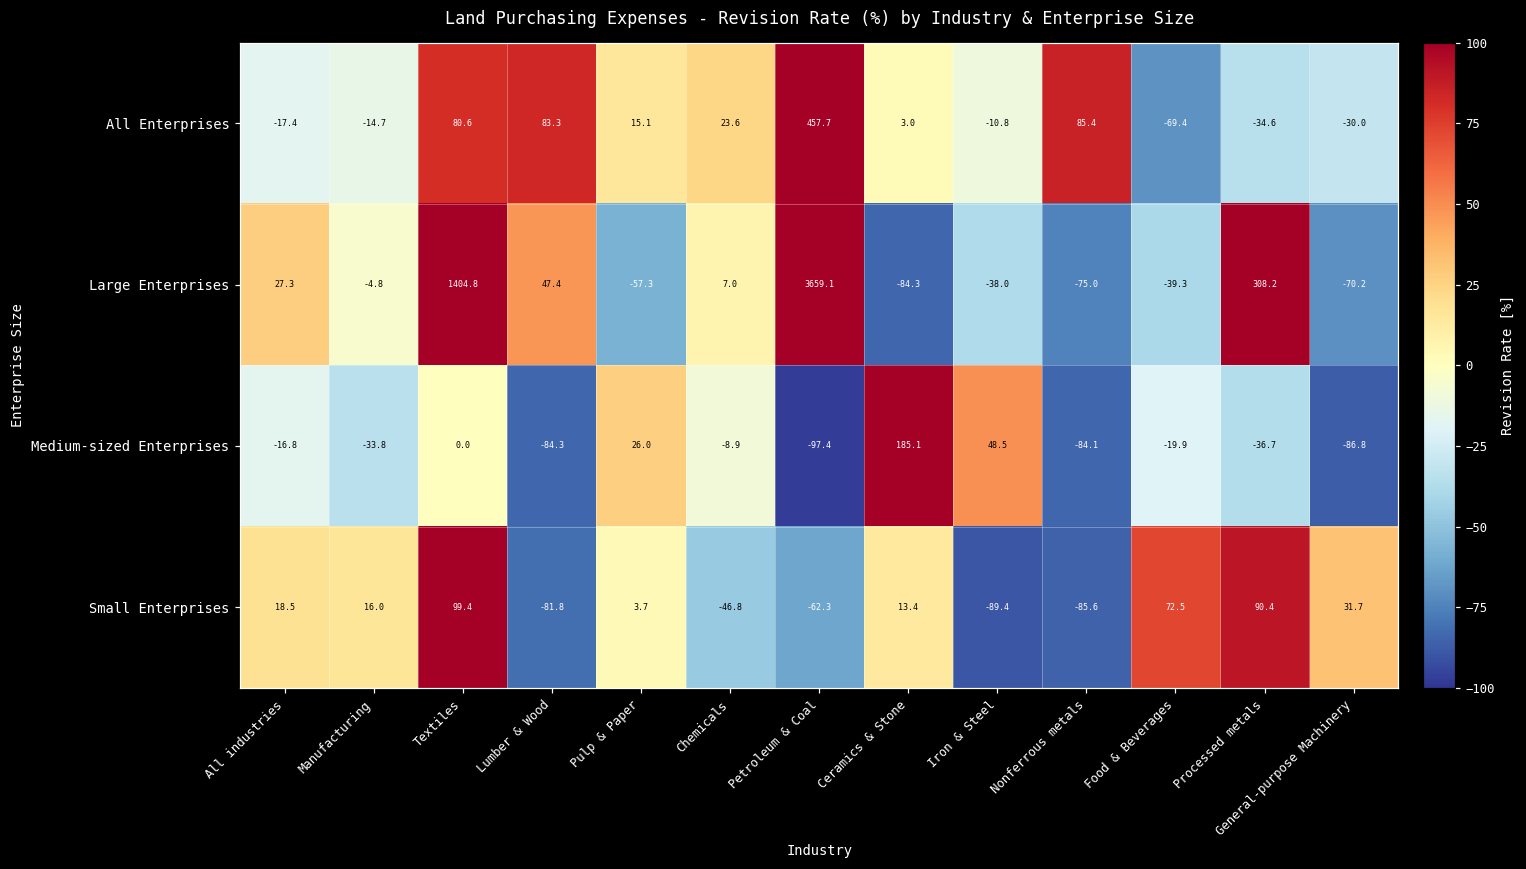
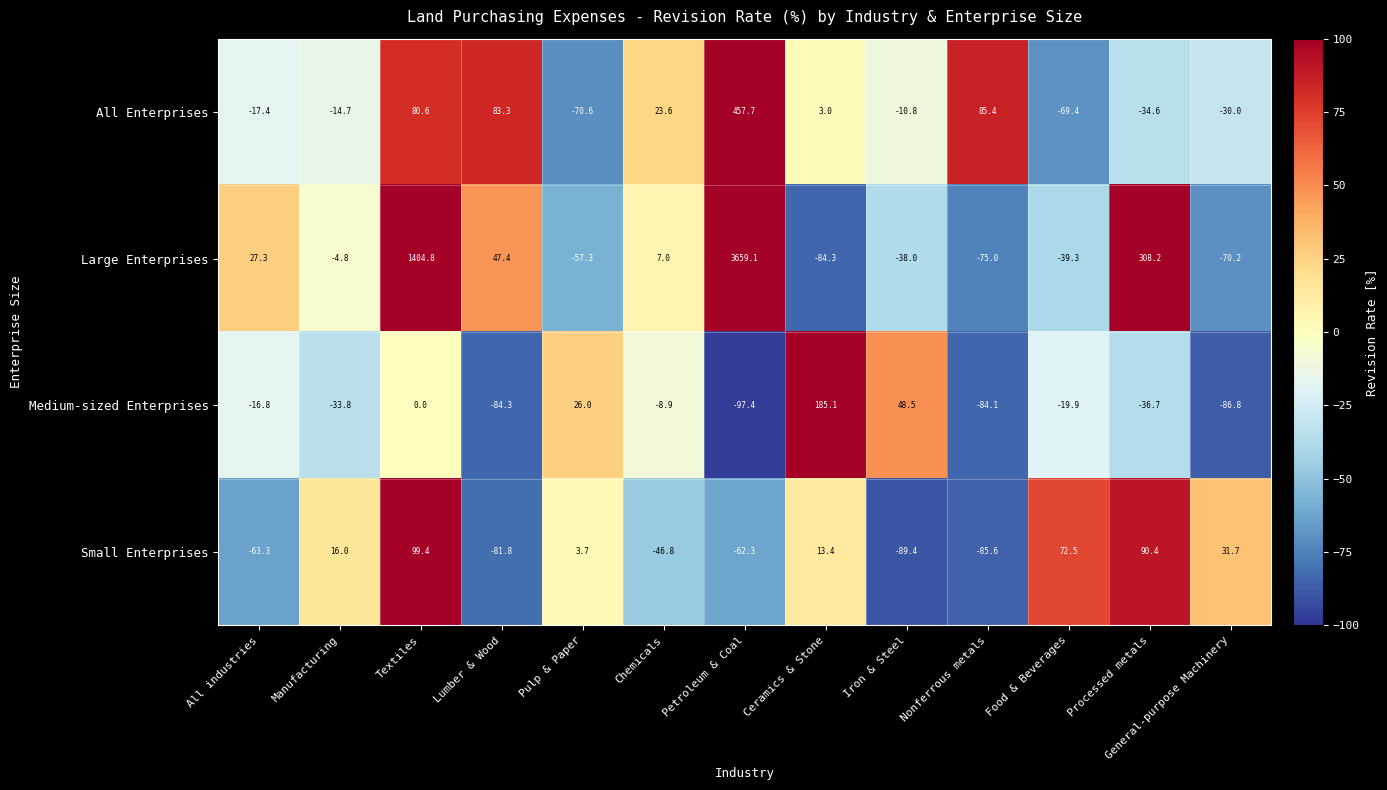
All Enterprises, Pulp & Paper: 15.1 -> -70.6
Small Enterprises, All industries: 18.5 -> -63.3
